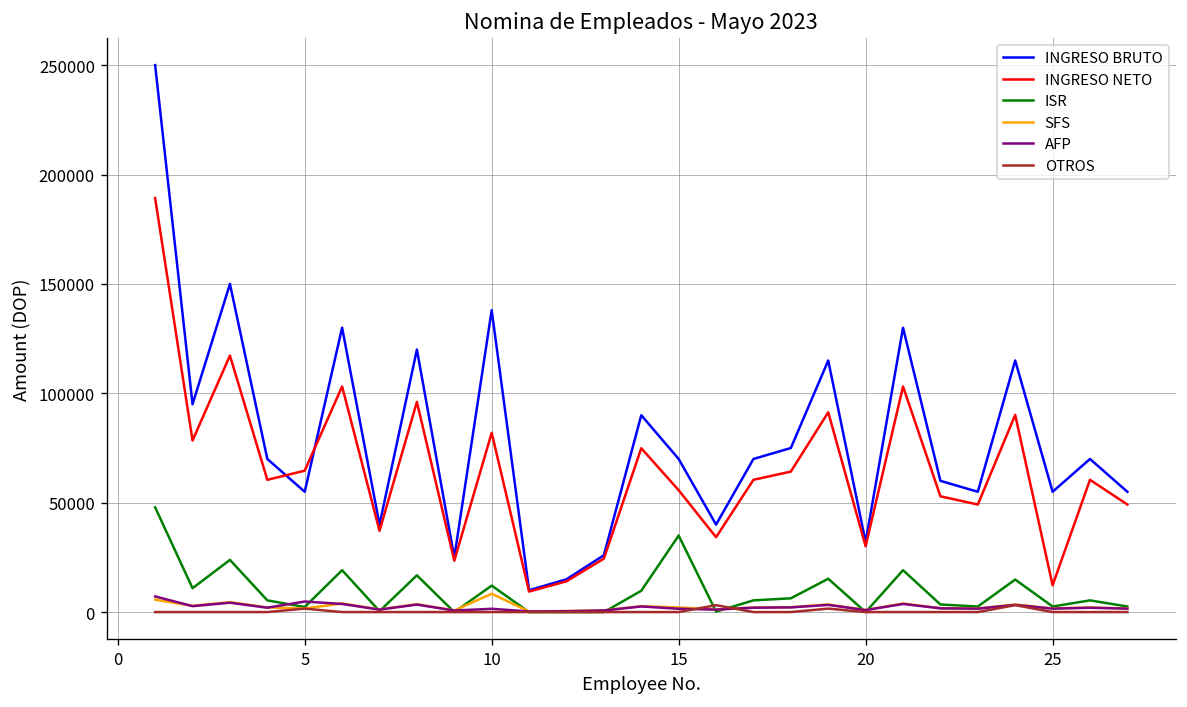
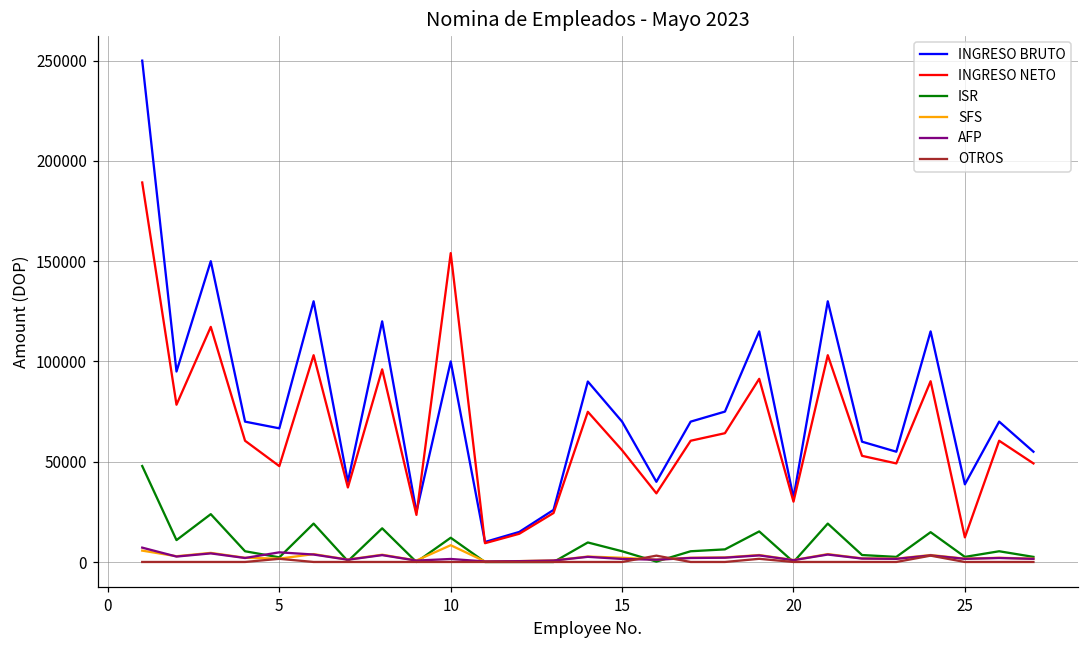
INGRESO BRUTO, 5: 55000 -> 67000
INGRESO NETO, 5: 65000 -> 48000
INGRESO BRUTO, 10: 138000 -> 100000
INGRESO NETO, 10: 82000 -> 154000
ISR, 15: 35000 -> 5000
INGRESO BRUTO, 25: 55000 -> 39000
